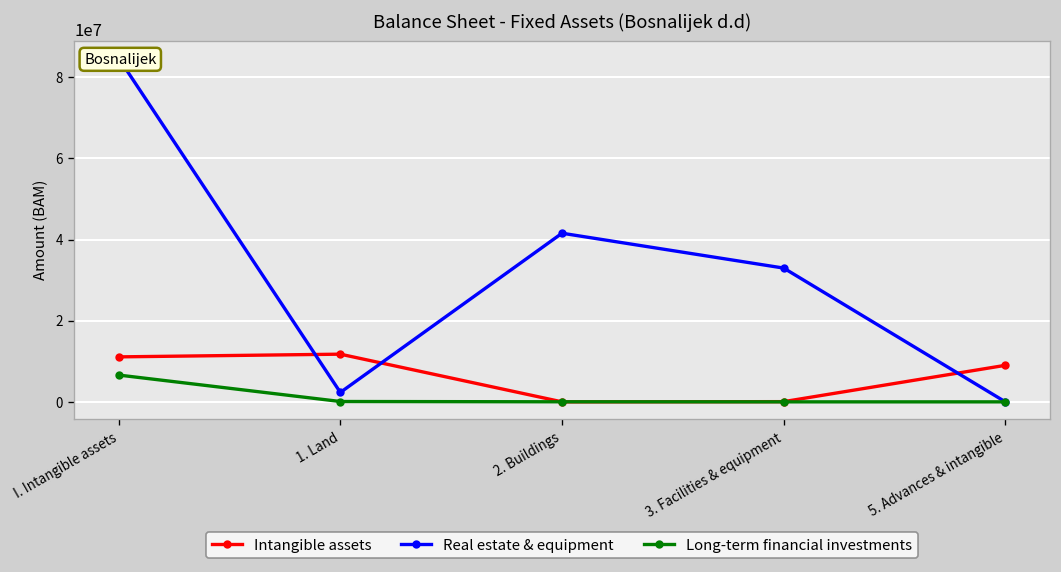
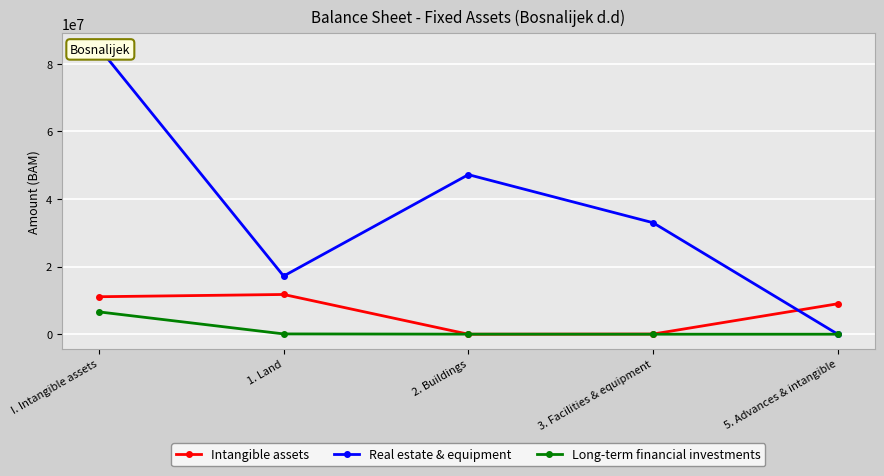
Real estate & equipment, 1. Land: 2000000 -> 17000000
Real estate & equipment, 2. Buildings: 42000000 -> 47000000
